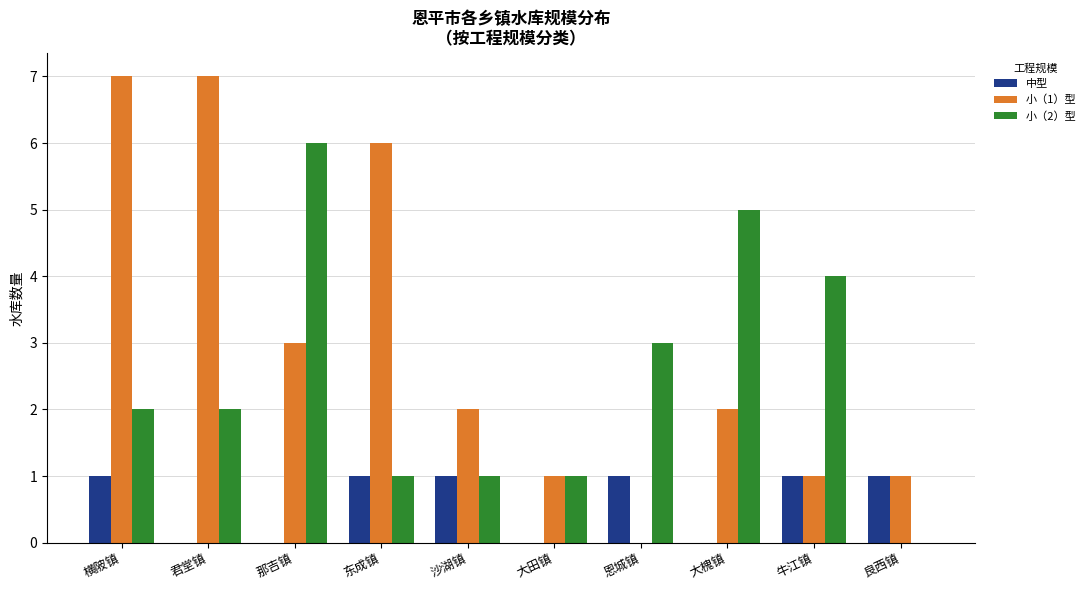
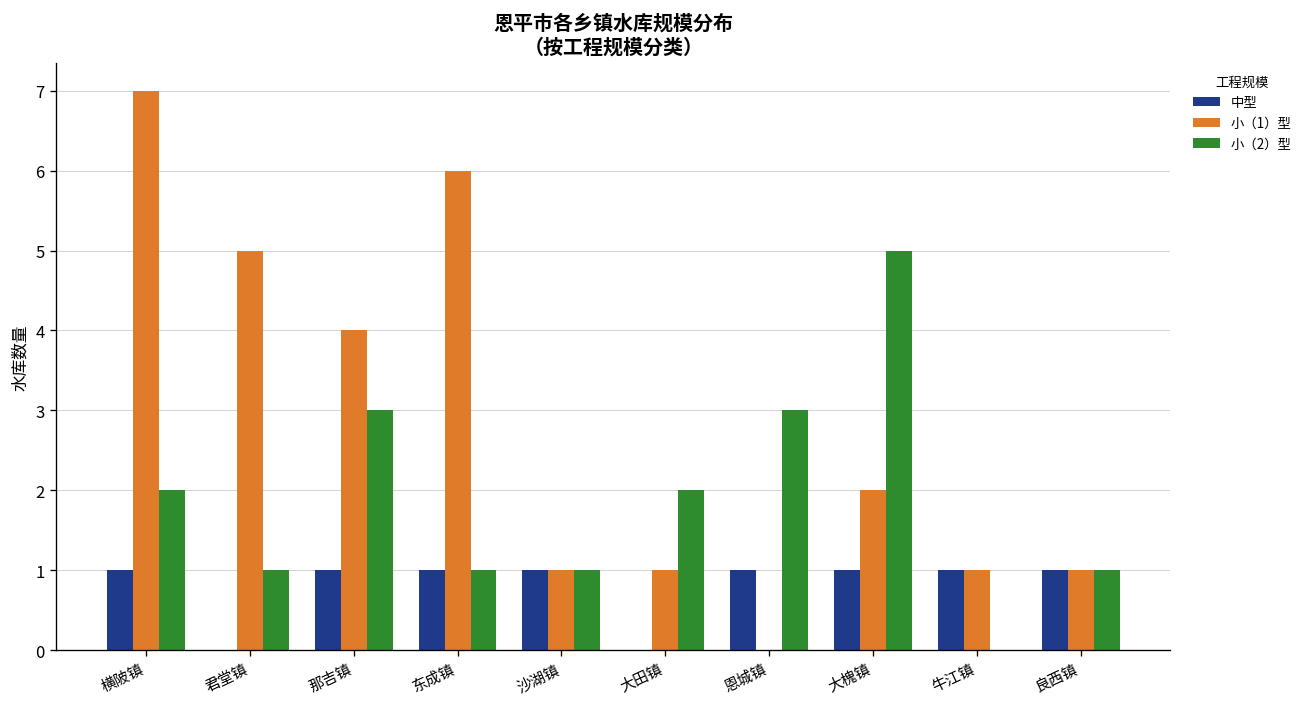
小（1）型, 君堂镇: 7 -> 5
小（2）型, 君堂镇: 2 -> 1
中型, 那吉镇: 0 -> 1
小（1）型, 那吉镇: 3 -> 4
小（2）型, 那吉镇: 6 -> 3
小（1）型, 沙湖镇: 2 -> 1
小（2）型, 大田镇: 1 -> 2
中型, 大槐镇: 0 -> 1
小（2）型, 牛江镇: 4 -> 0
小（2）型, 良西镇: 0 -> 1
